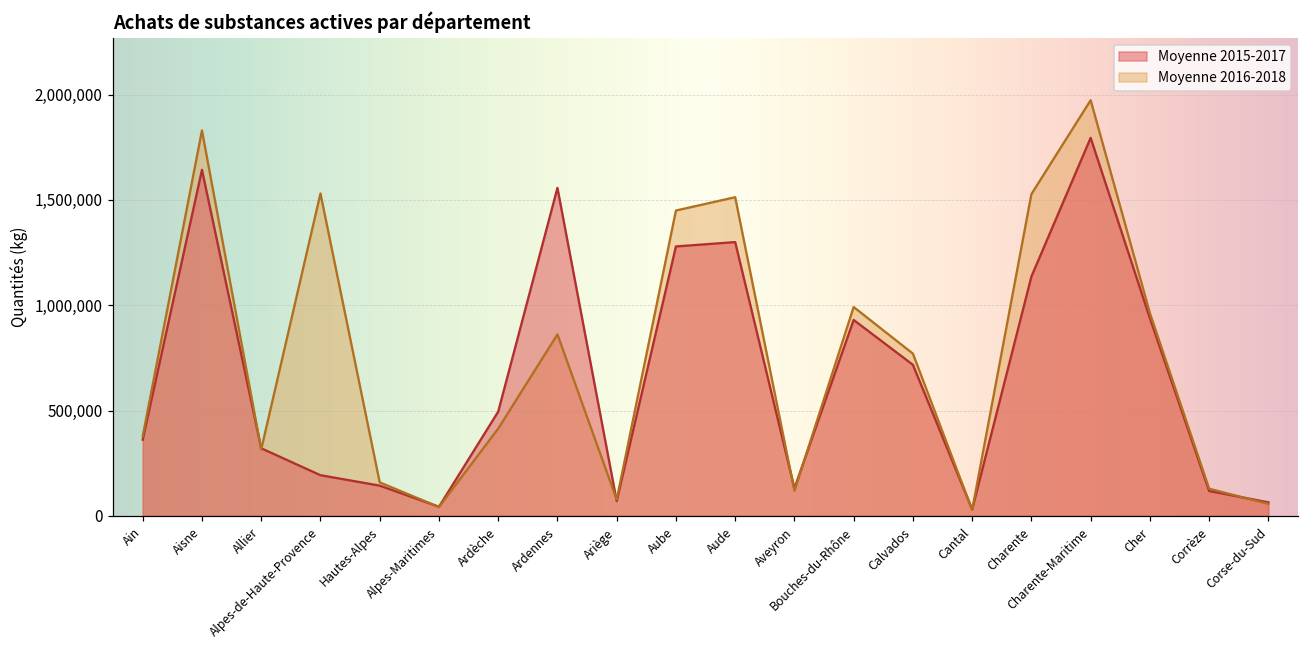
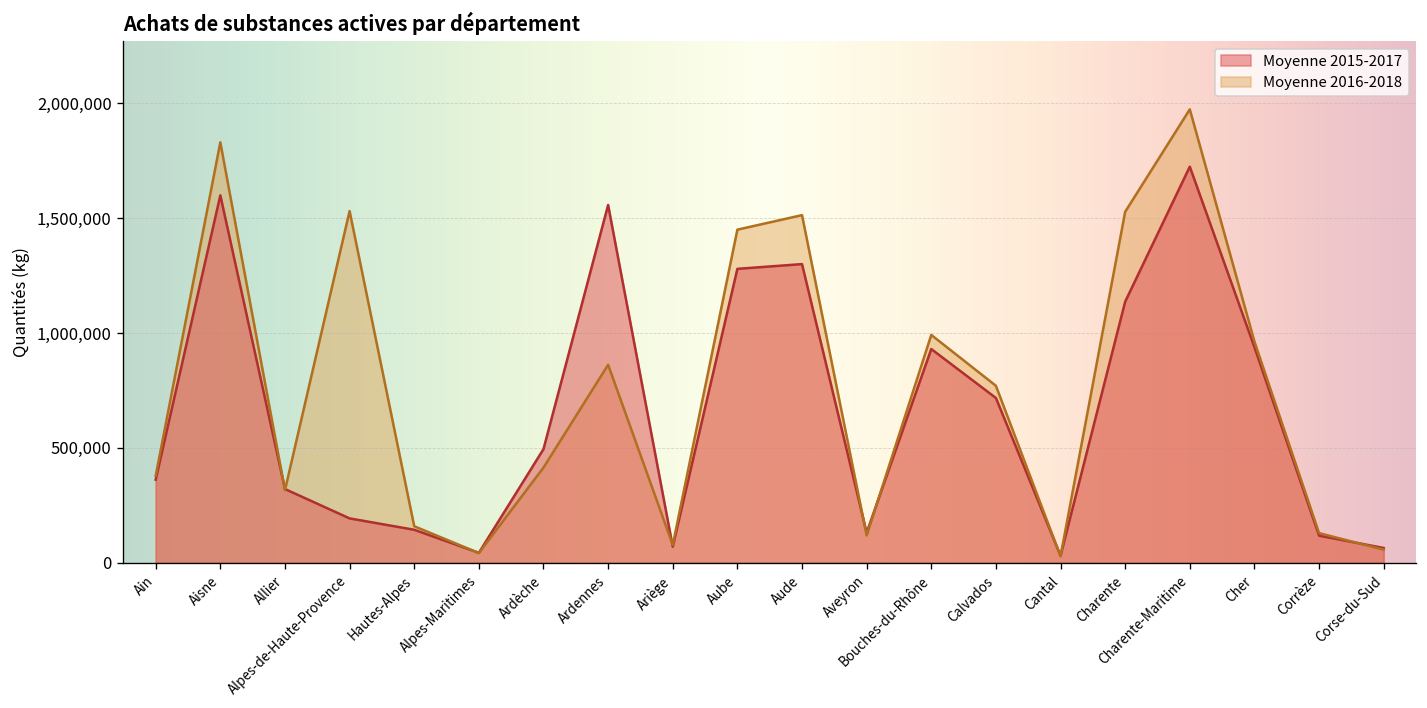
Moyenne 2015-2017, Aisne: 1,640,000 -> 1,600,000
Moyenne 2015-2017, Charente-Maritime: 1,790,000 -> 1,720,000
